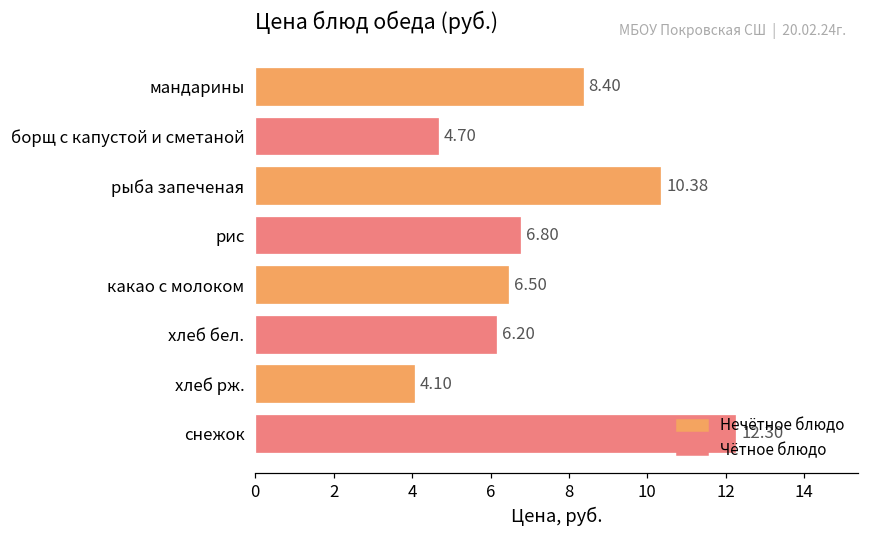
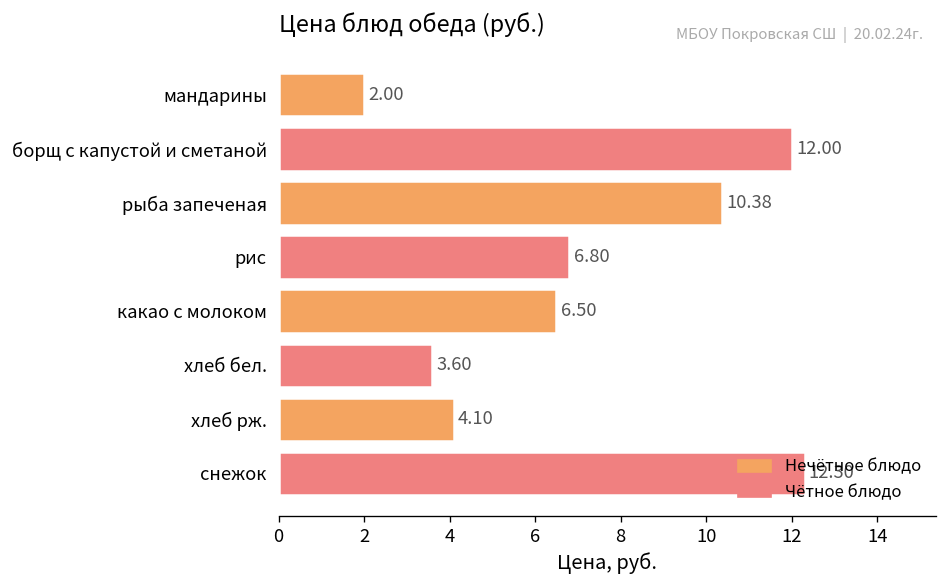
мандарины: 8.40 -> 2.00
борщ с капустой и сметаной: 4.70 -> 12.00
хлеб бел.: 6.20 -> 3.60
